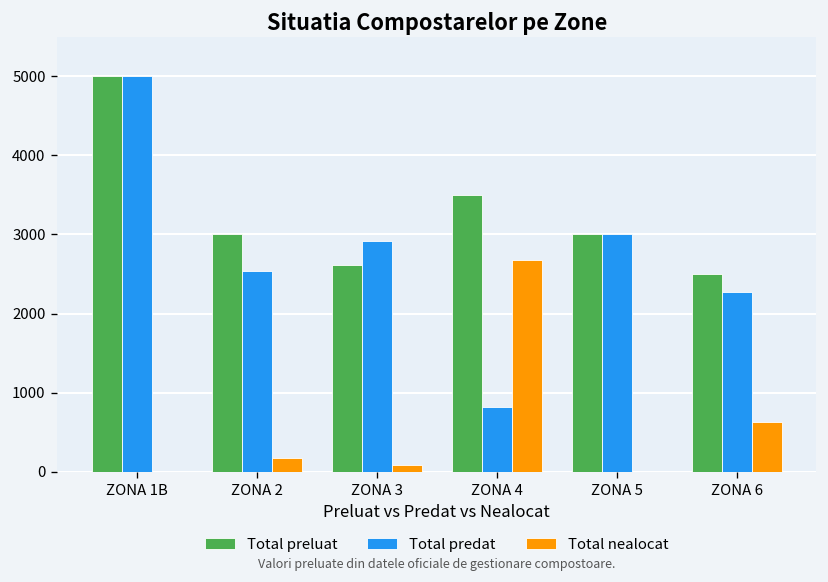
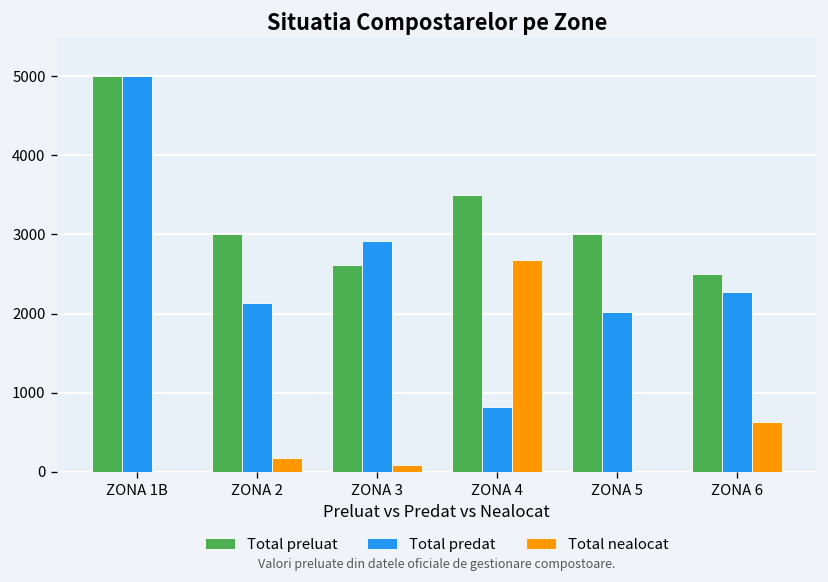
Total predat, ZONA 2: 2500 -> 2100
Total predat, ZONA 5: 3000 -> 2000
